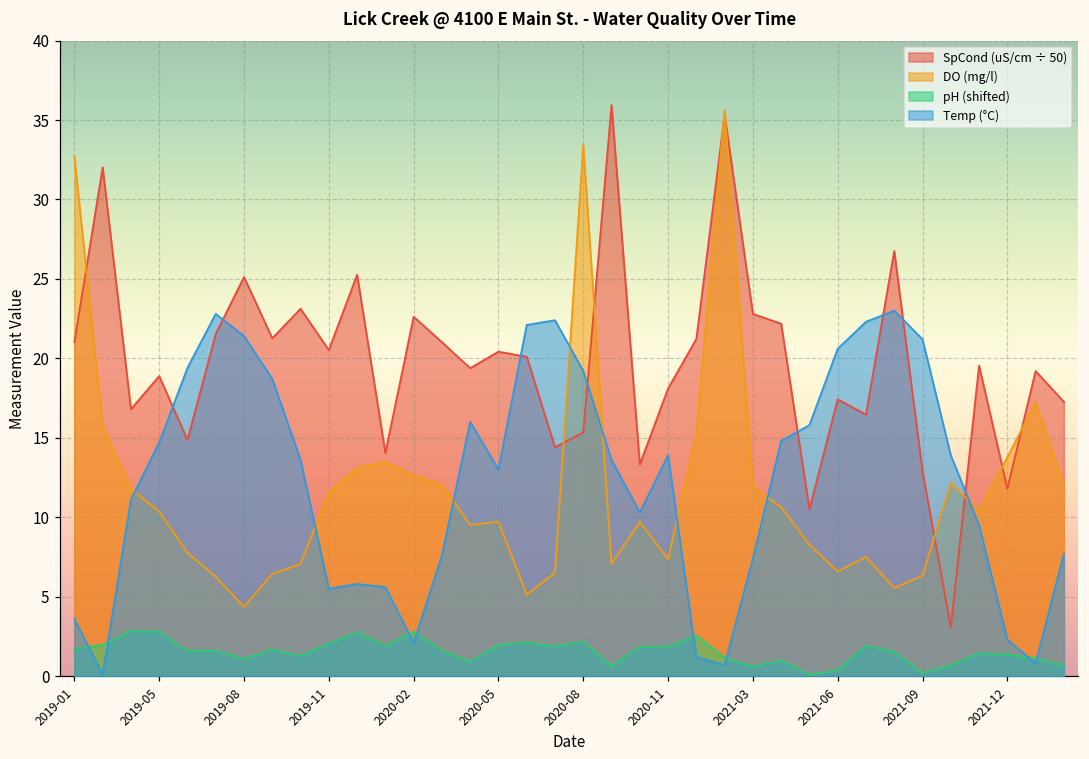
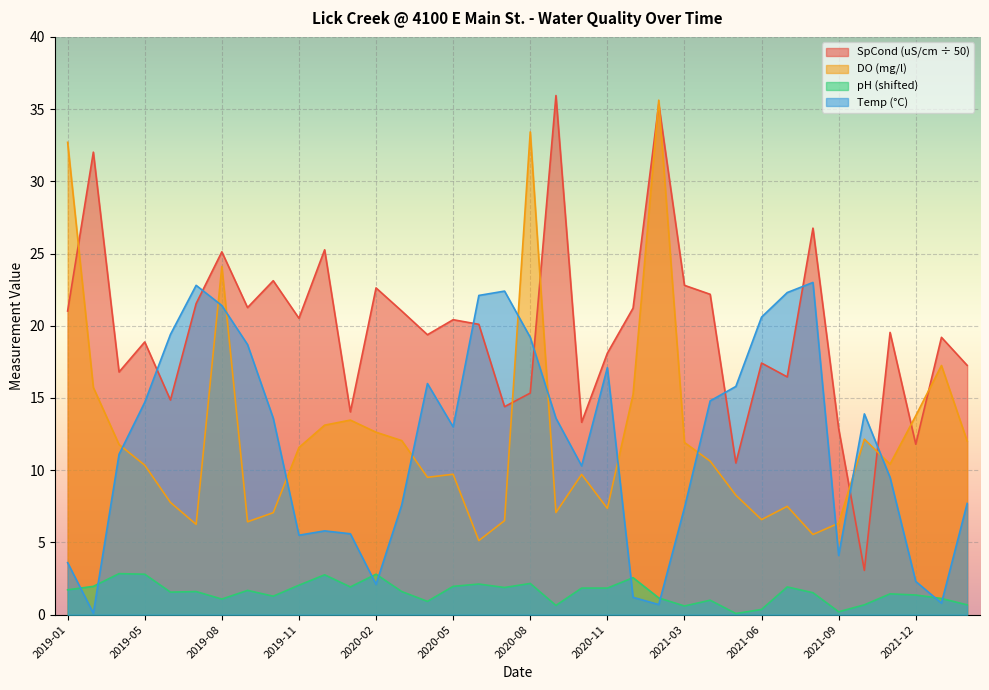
DO (mg/l), 2019-08: 4.4 -> 24.1
Temp (°C), 2020-11: 13.9 -> 17.1
Temp (°C), 2021-09: 21.2 -> 4.1
